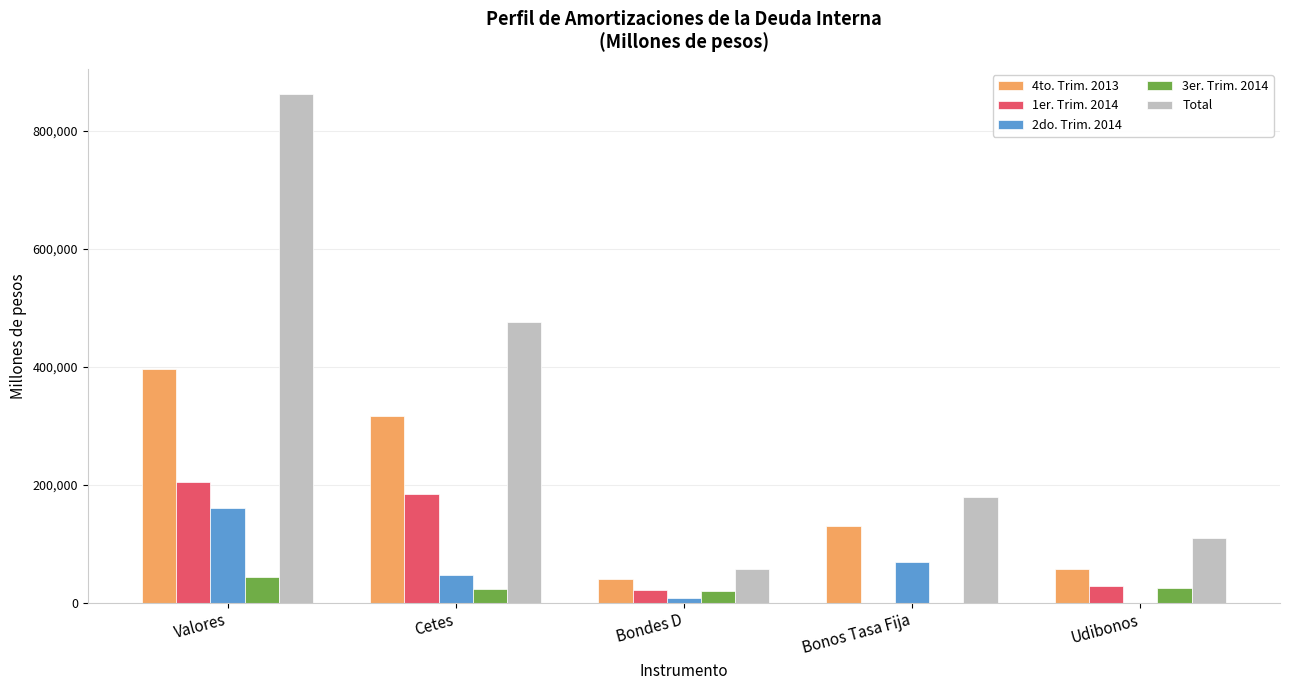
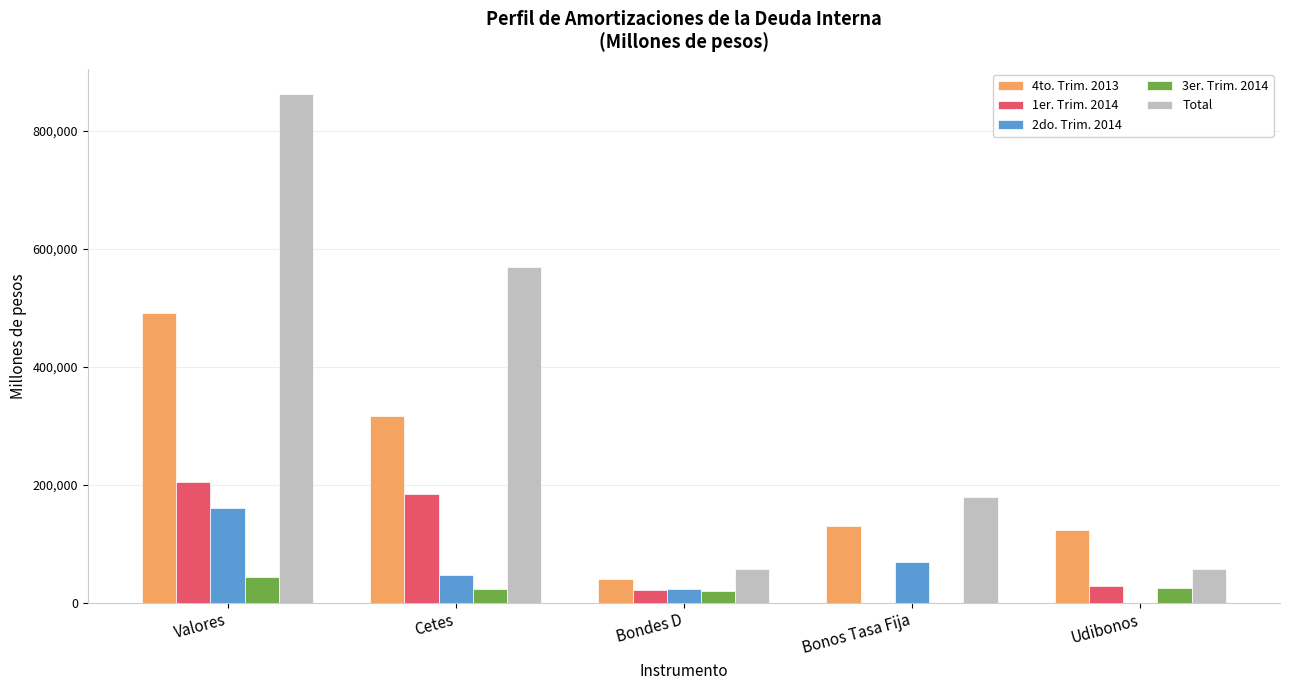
4to. Trim. 2013, Valores: 400,000 -> 490,000
Total, Cetes: 480,000 -> 570,000
2do. Trim. 2014, Bondes D: 10,000 -> 20,000
4to. Trim. 2013, Udibonos: 60,000 -> 120,000
Total, Udibonos: 110,000 -> 60,000
